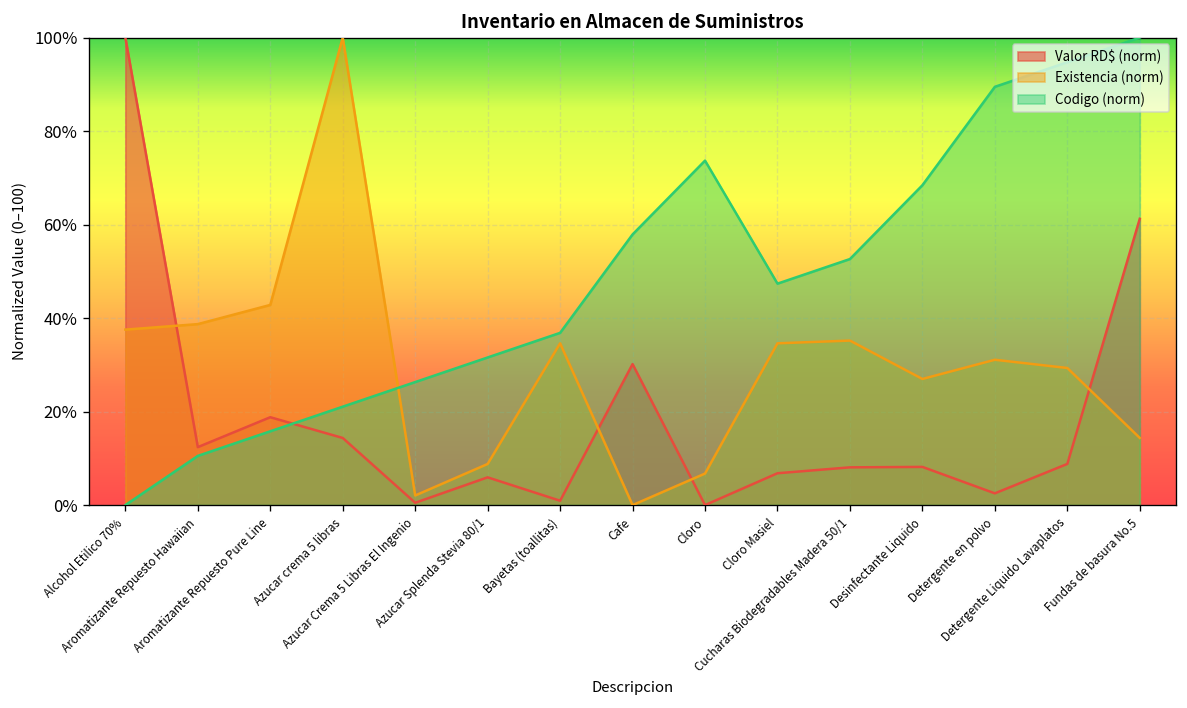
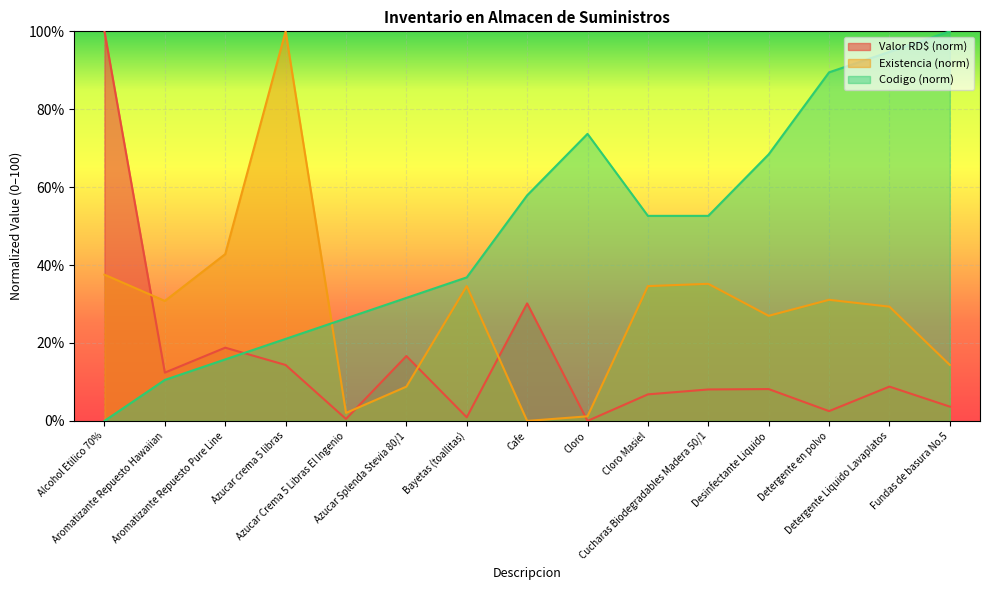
Existencia (norm), Aromatizante Repuesto Hawaiian: 39% -> 31%
Valor RD$ (norm), Azucar Splenda Stevia 80/1: 6% -> 17%
Existencia (norm), Cloro: 7% -> 1%
Codigo (norm), Cloro Masiel: 47% -> 53%
Valor RD$ (norm), Fundas de basura No.5: 61% -> 4%
